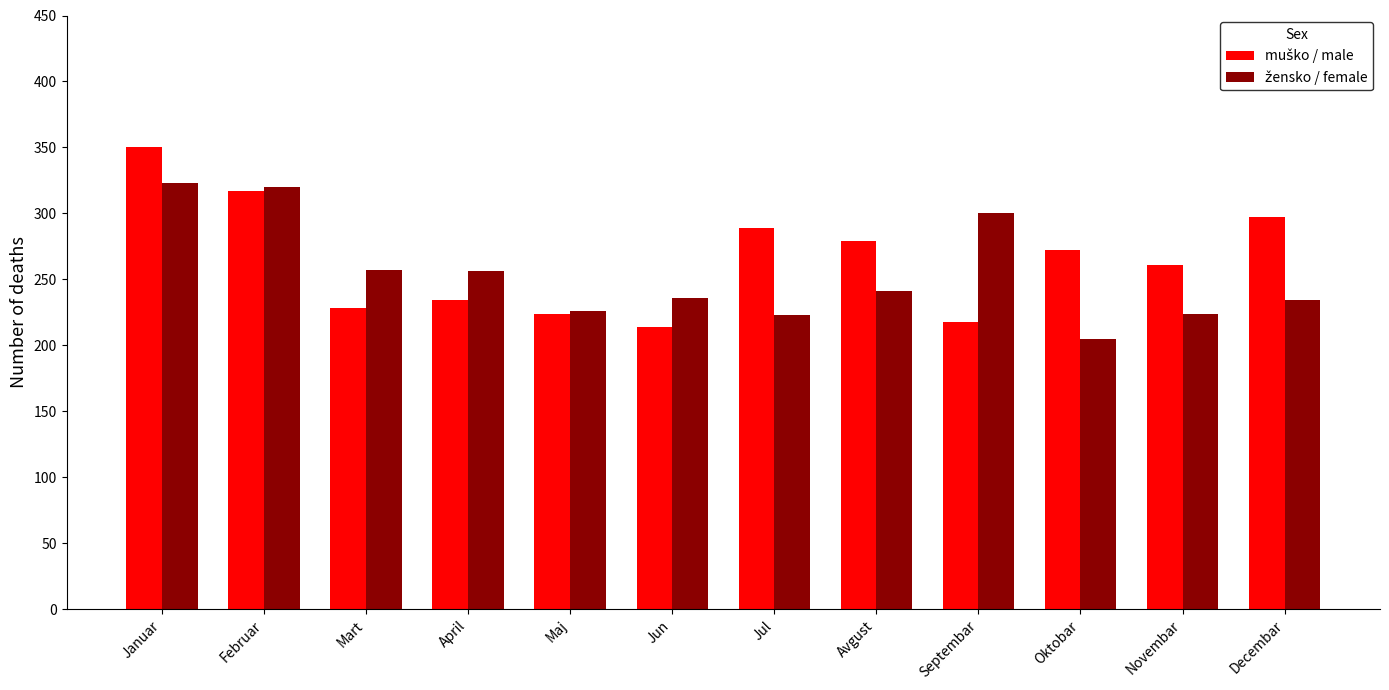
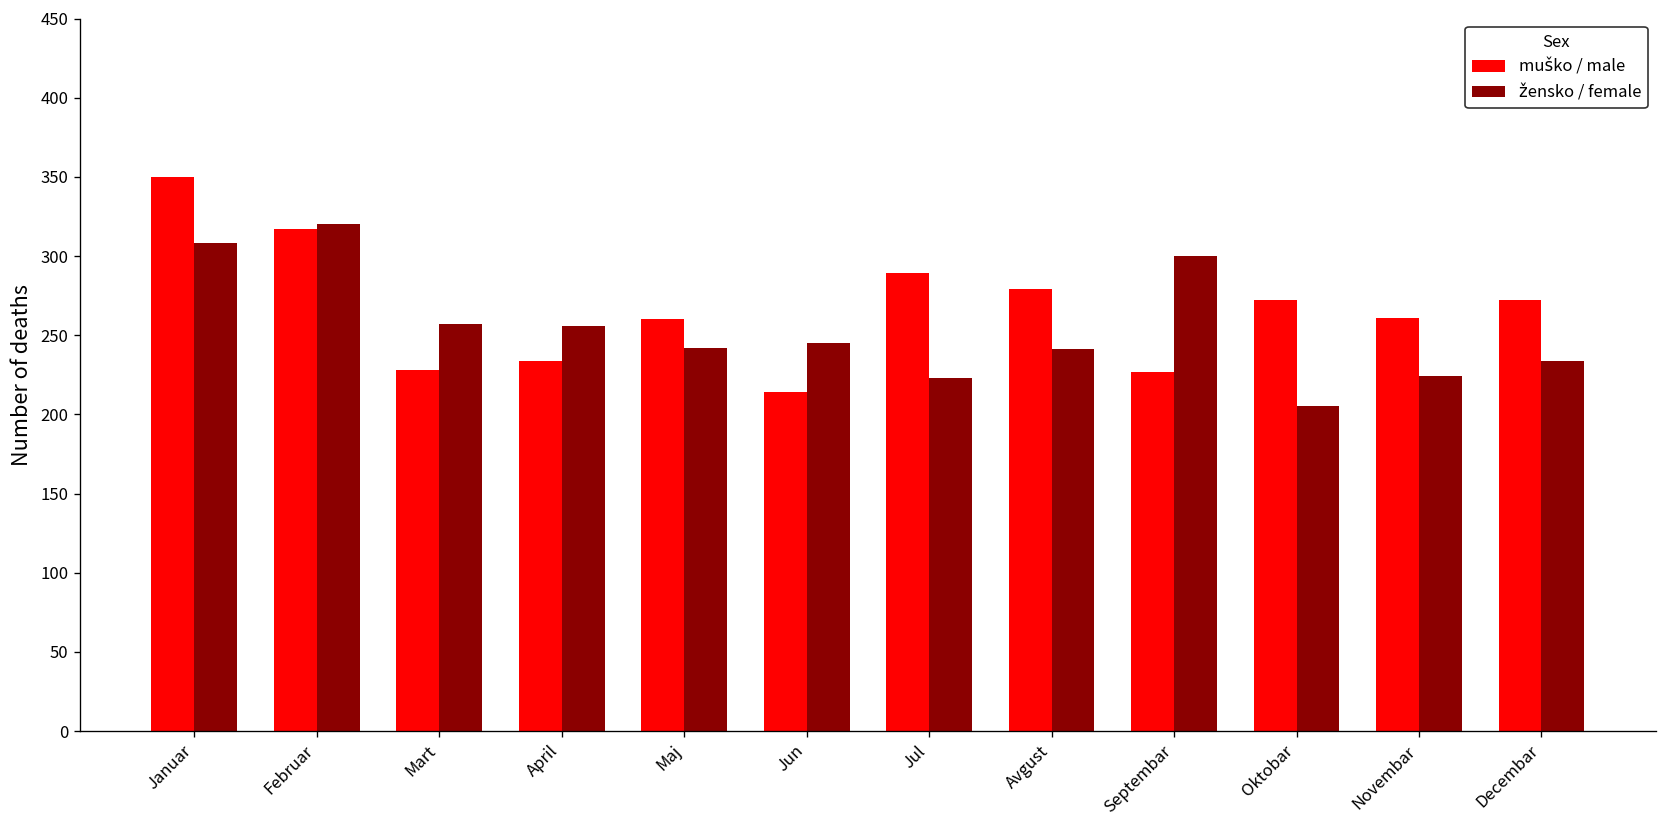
žensko / female, Januar: 323 -> 308
muško / male, Maj: 224 -> 260
žensko / female, Maj: 226 -> 242
žensko / female, Jun: 236 -> 245
muško / male, Septembar: 218 -> 227
muško / male, Decembar: 297 -> 272
